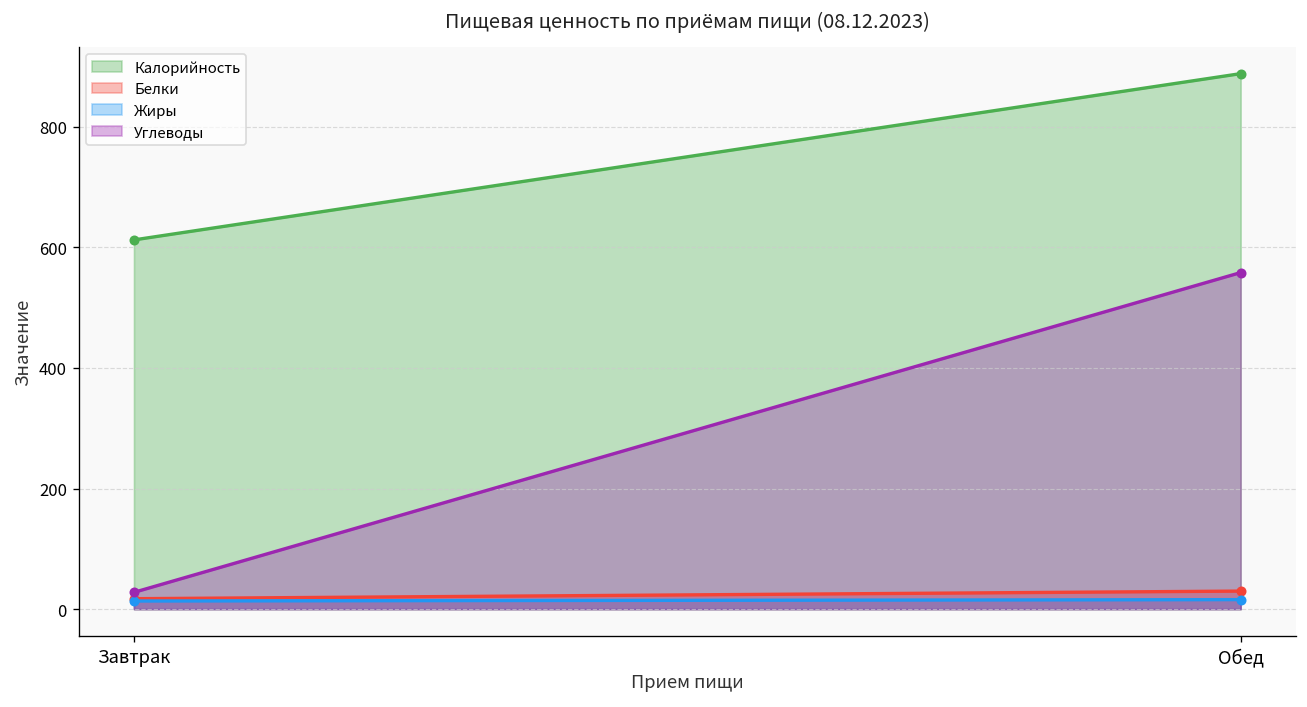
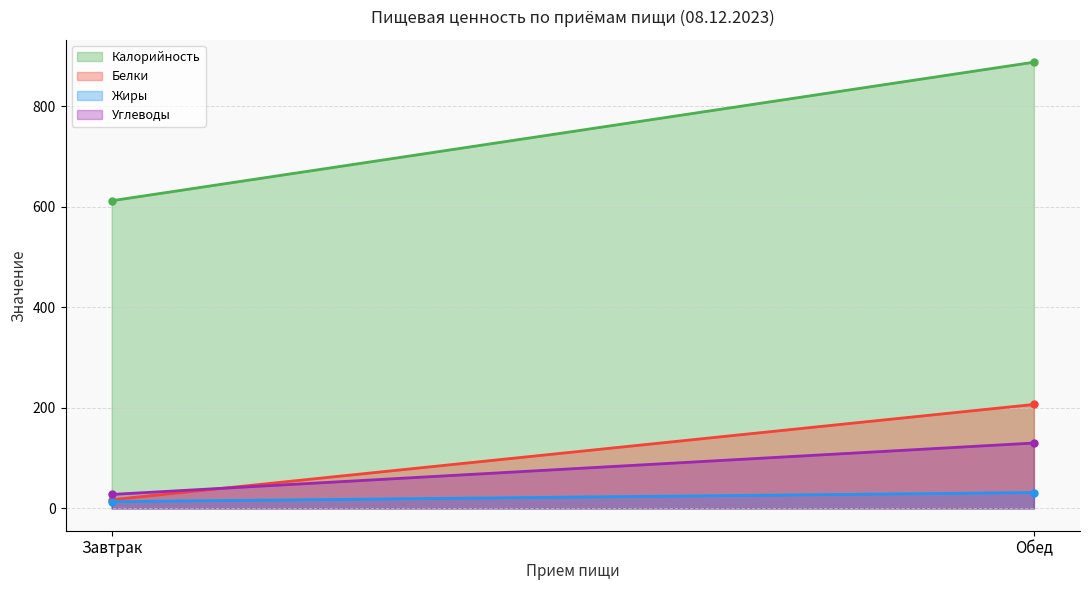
Белки, Обед: 30 -> 210
Жиры, Обед: 20 -> 30
Углеводы, Обед: 560 -> 130
